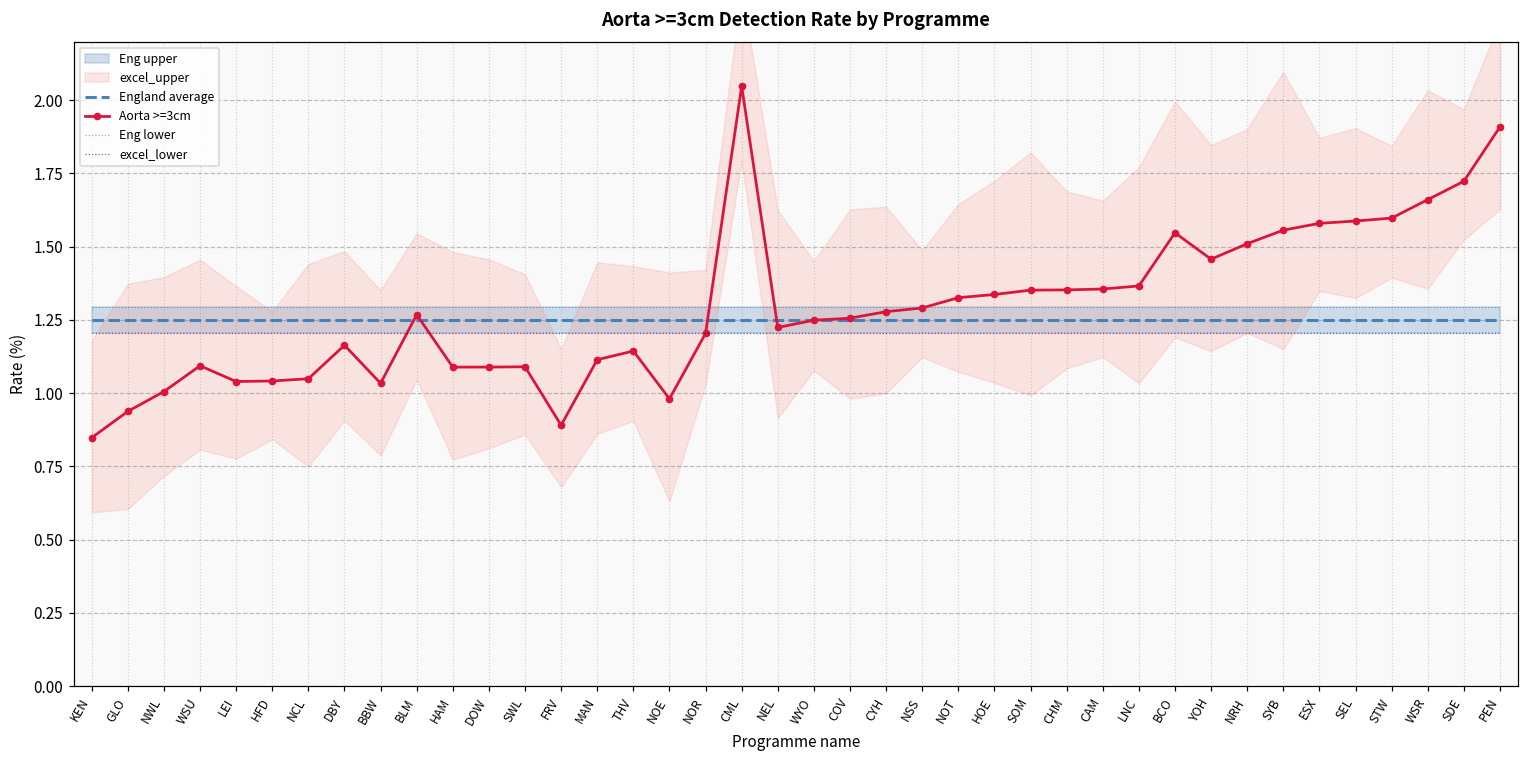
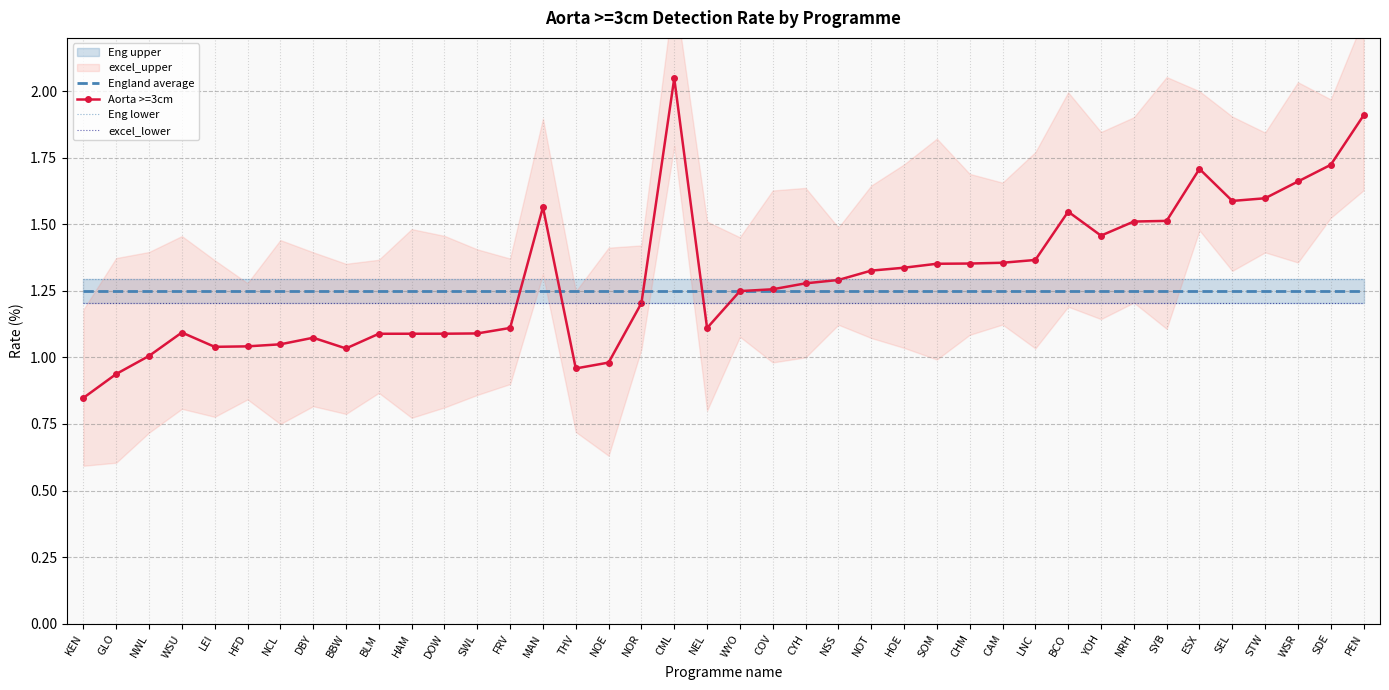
Aorta >=3cm, DBY: 1.16 -> 1.07
Aorta >=3cm, BLM: 1.27 -> 1.09
Aorta >=3cm, FRV: 0.89 -> 1.11
Aorta >=3cm, MAN: 1.11 -> 1.56
Aorta >=3cm, THV: 1.14 -> 0.96
Aorta >=3cm, NEL: 1.22 -> 1.11
Aorta >=3cm, SYB: 1.56 -> 1.51
Aorta >=3cm, ESX: 1.58 -> 1.71
